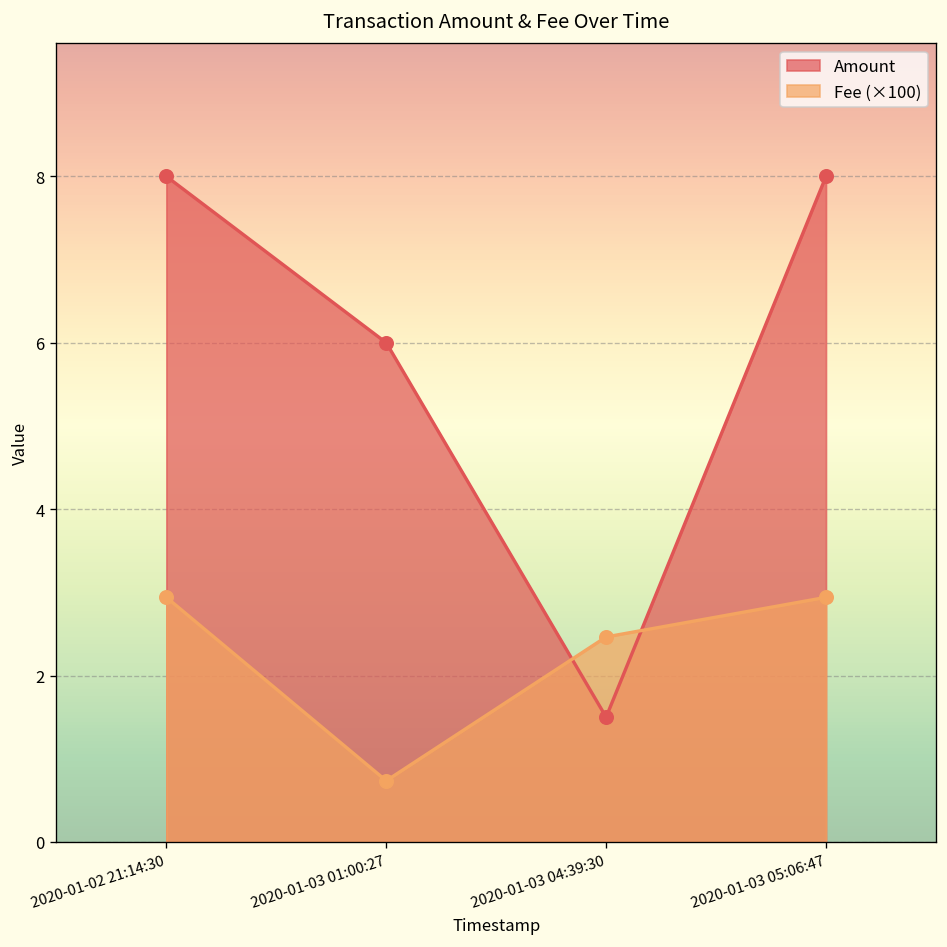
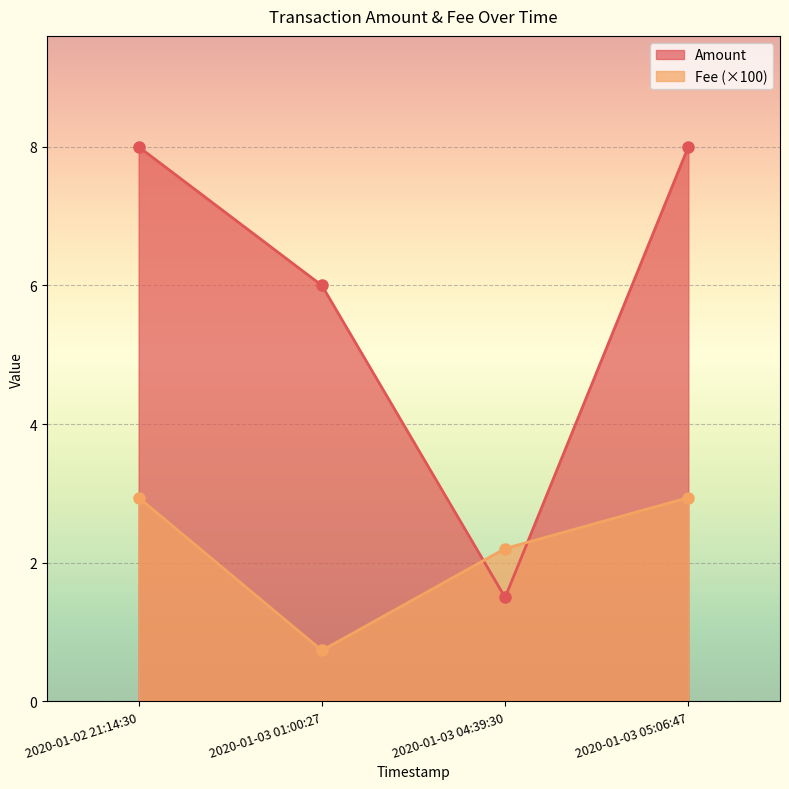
Fee (×100), 2020-01-03 04:39:30: 2.5 -> 2.2
